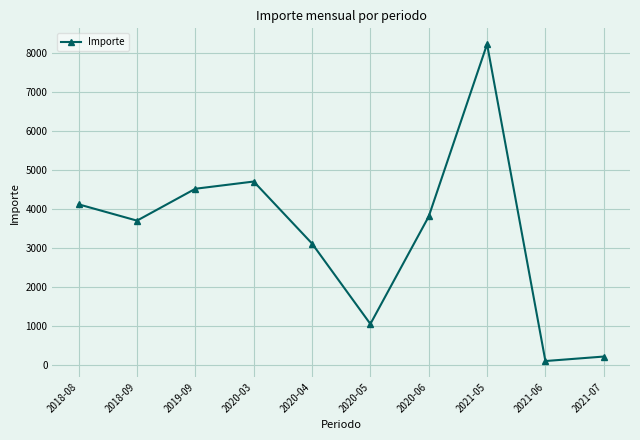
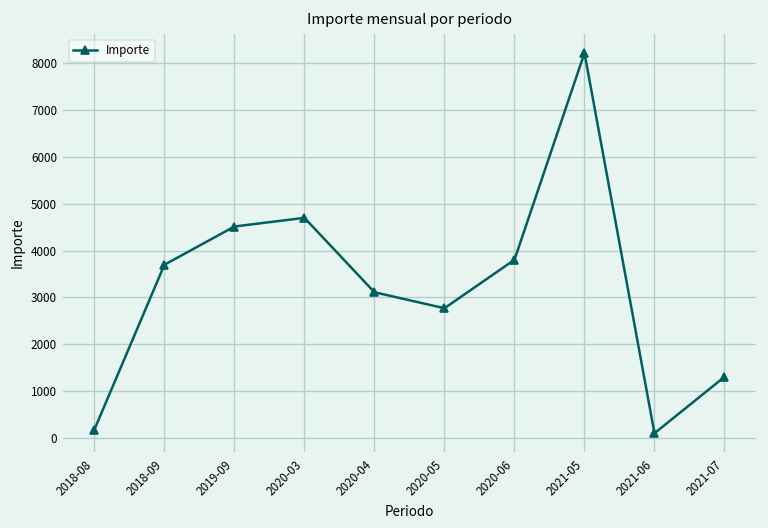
2018-08: 4100 -> 200
2020-05: 1100 -> 2800
2021-07: 200 -> 1300
